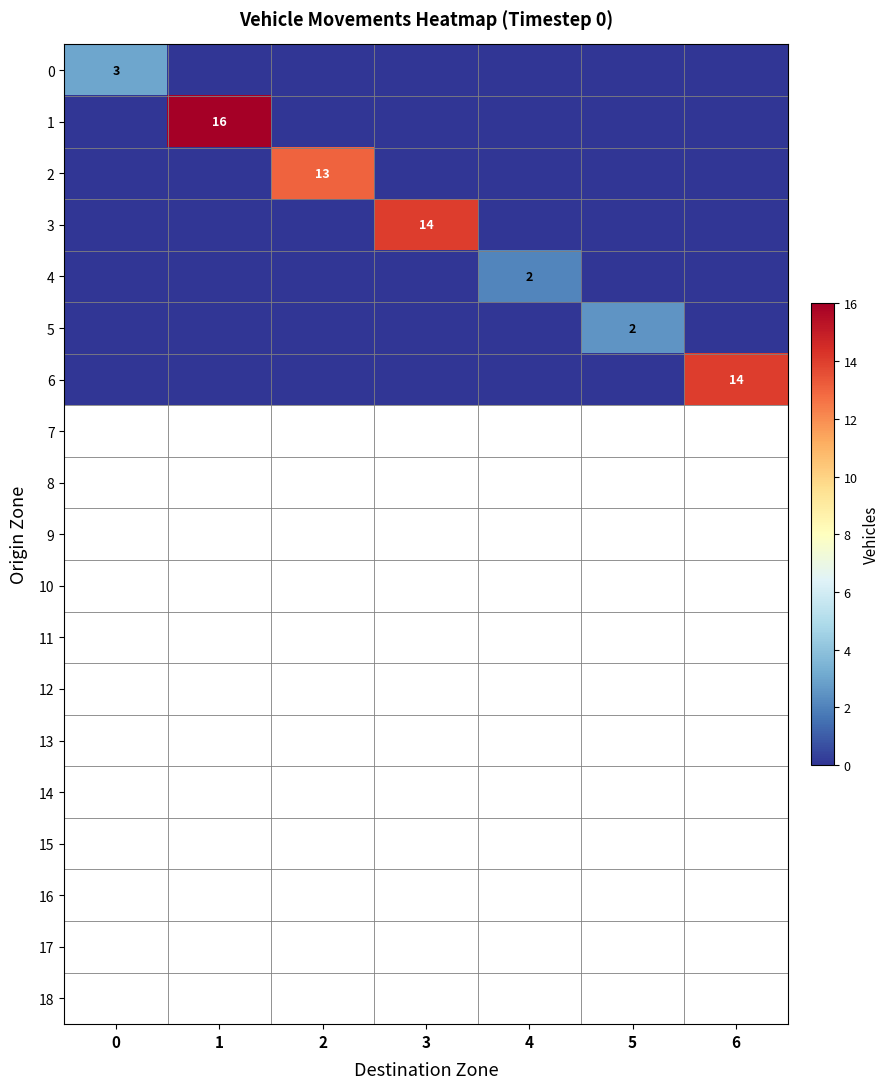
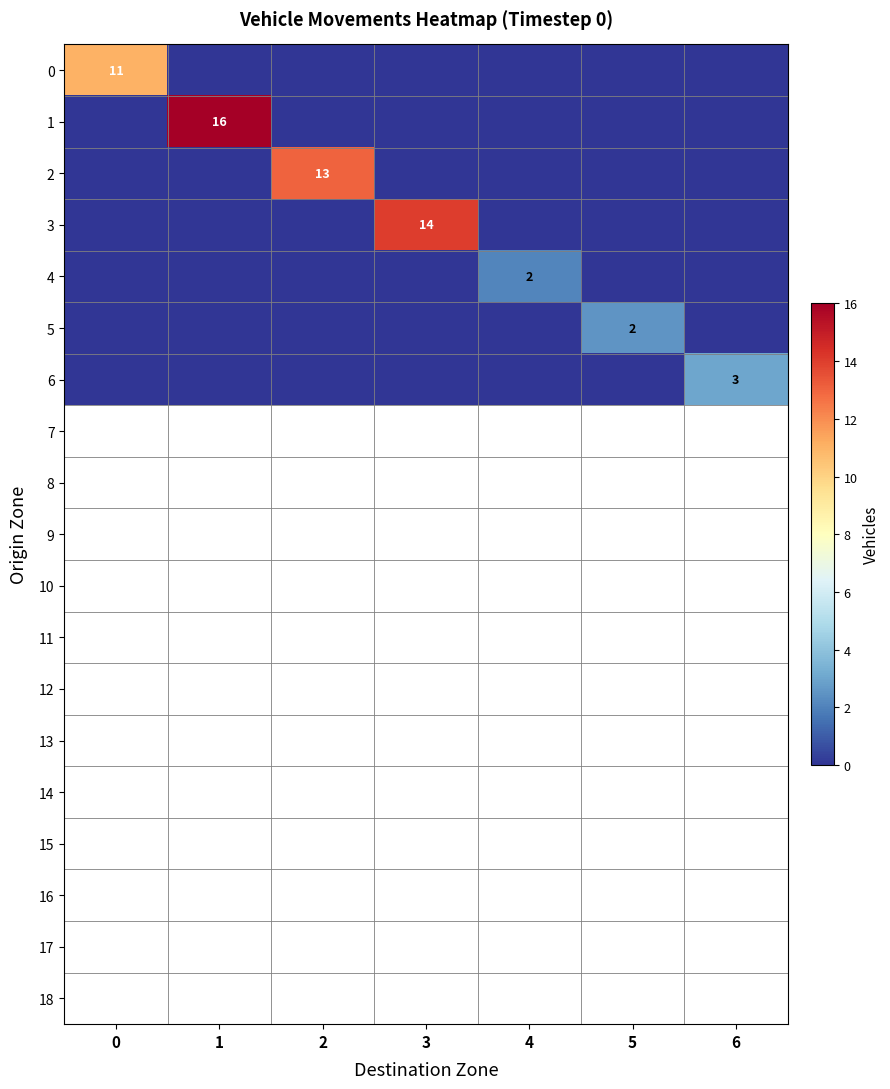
0, 0: 3 -> 11
6, 6: 14 -> 3
